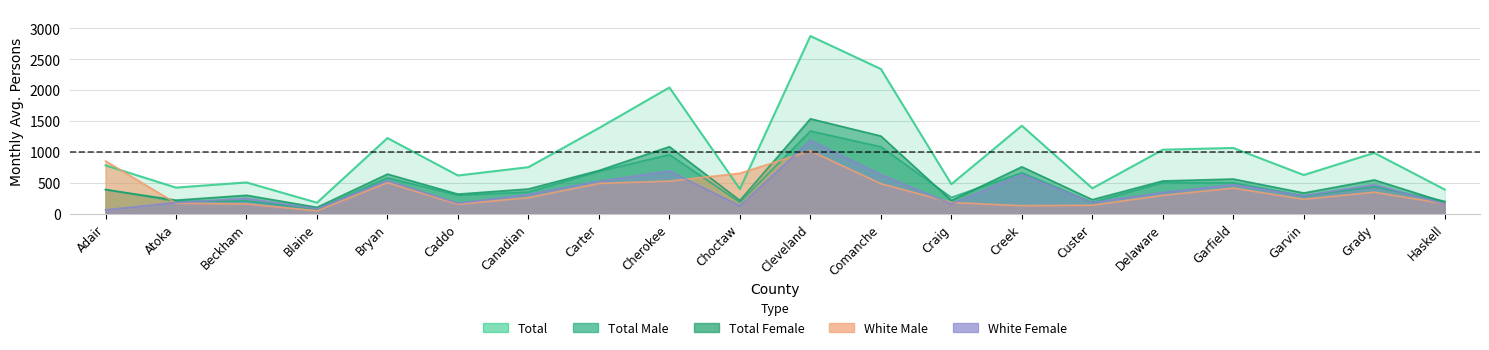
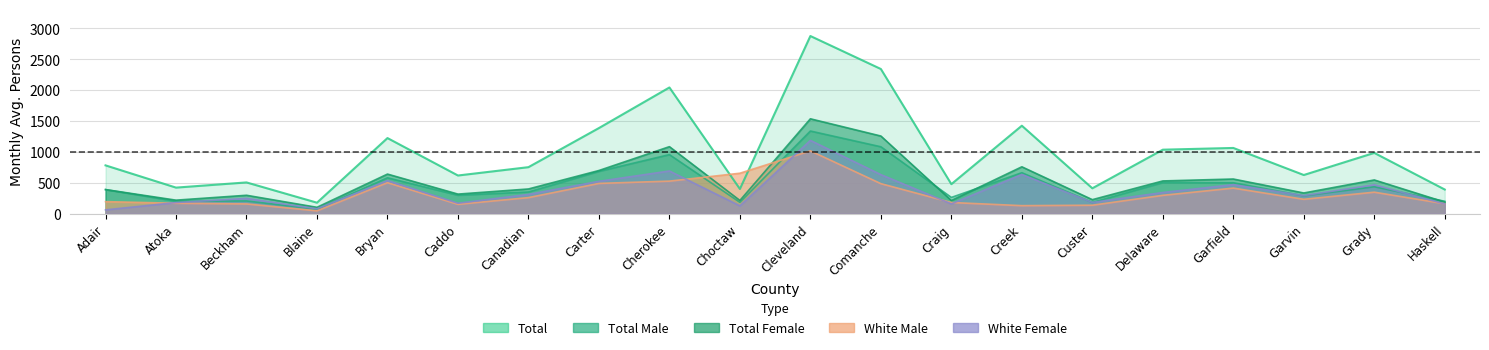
White Male, Adair: 900 -> 200
